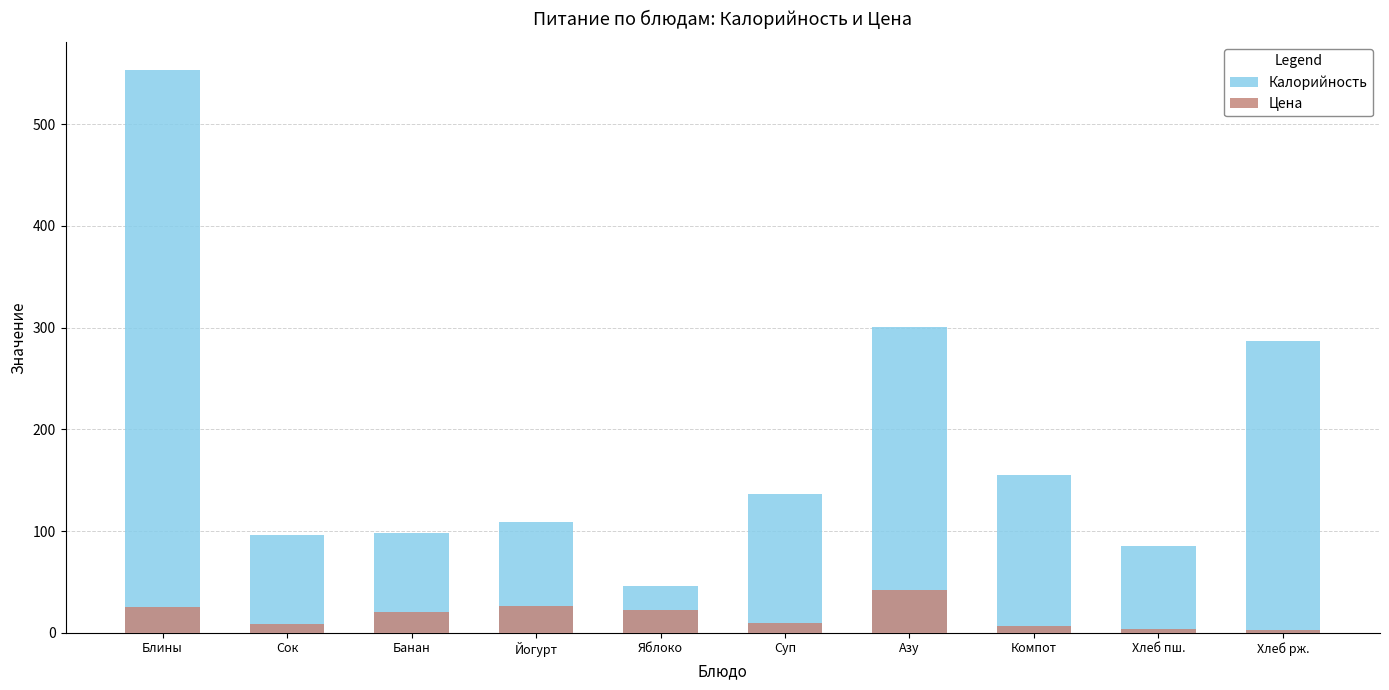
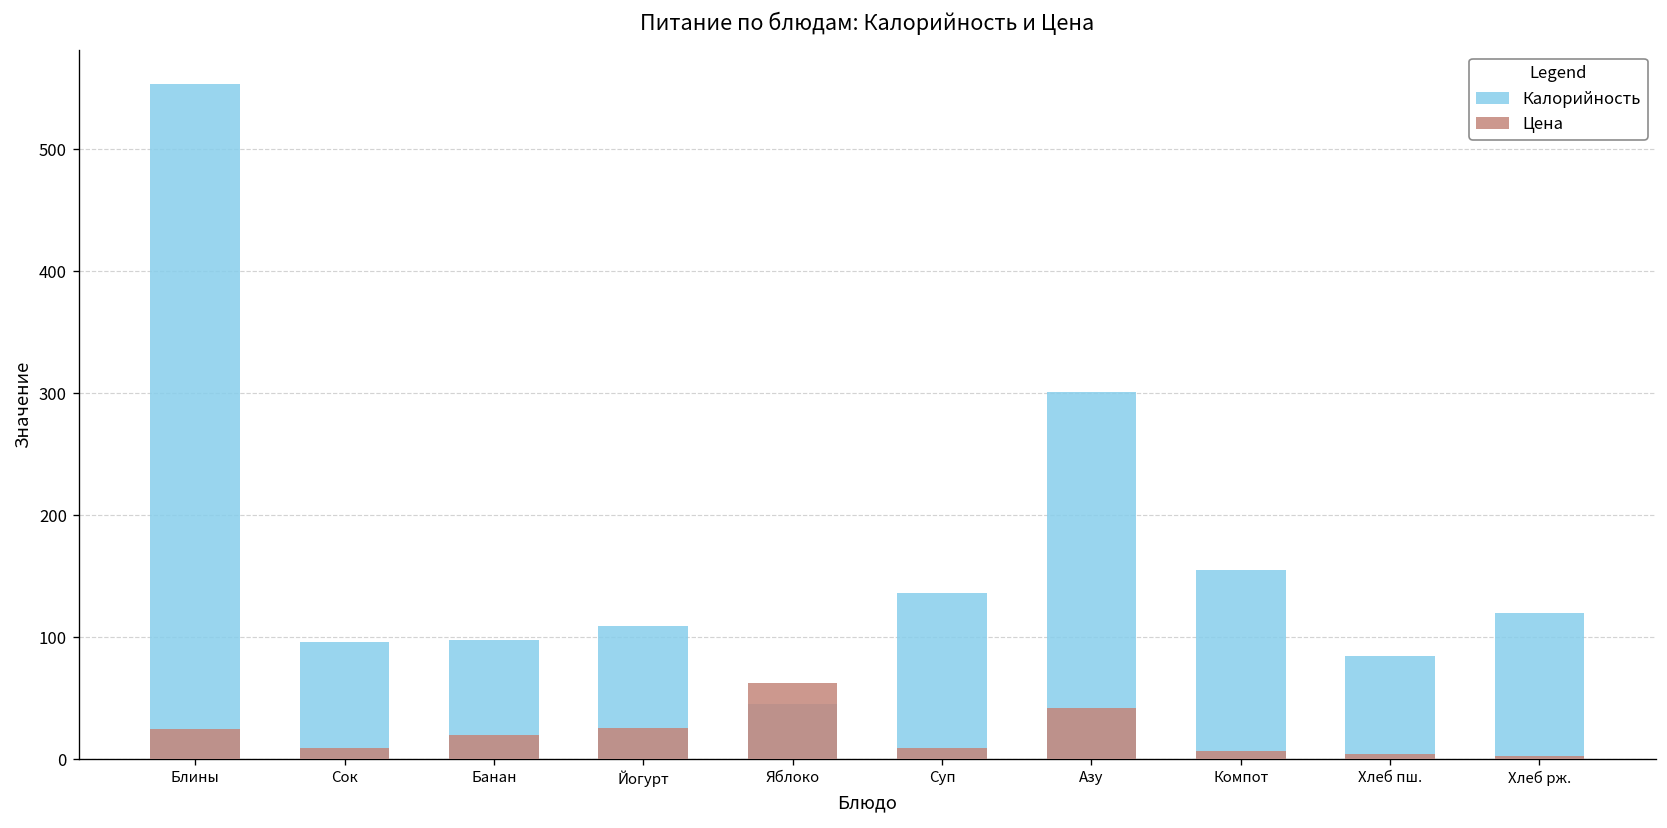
Цена, Яблоко: 22 -> 63
Калорийность, Хлеб рж.: 287 -> 120
